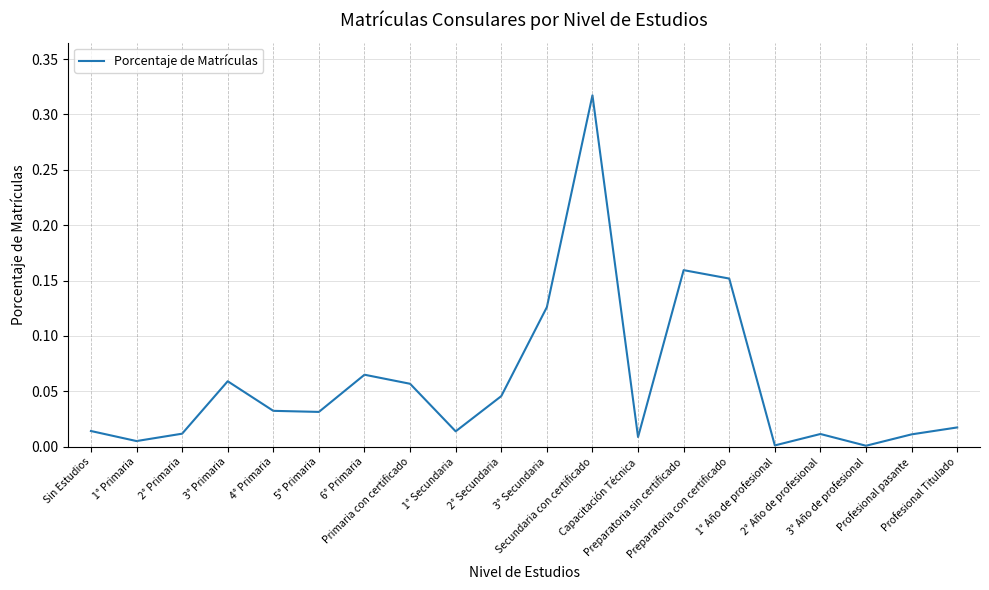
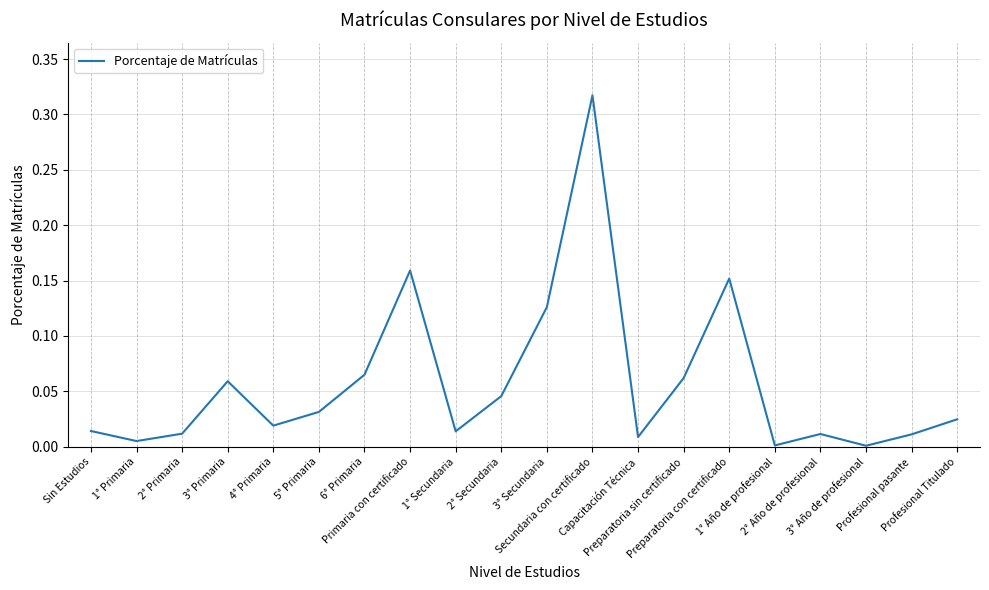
4° Primaria: 0.032 -> 0.019
Primaria con certificado: 0.057 -> 0.159
Preparatoria sin certificado: 0.159 -> 0.062
Profesional Titulado: 0.017 -> 0.025
